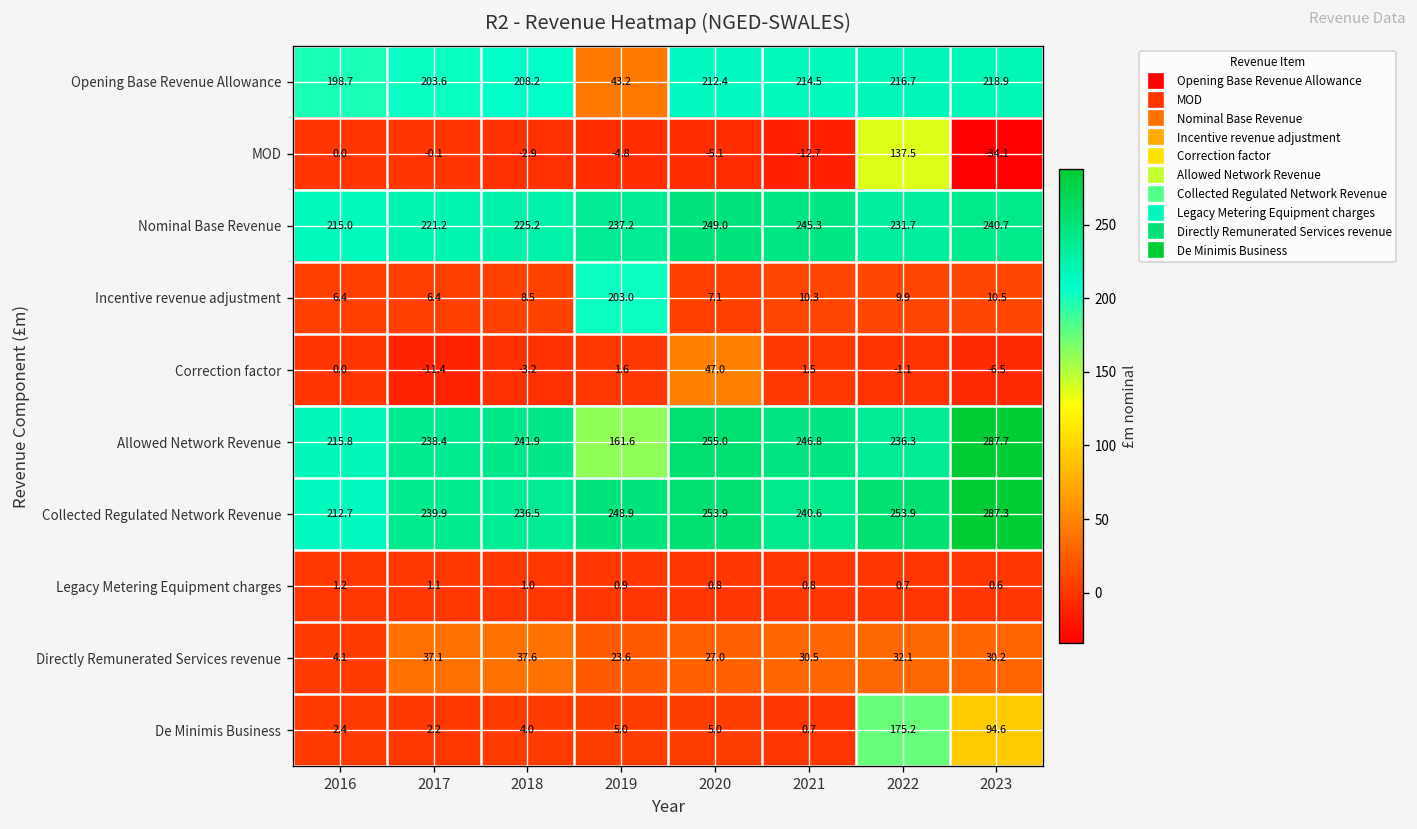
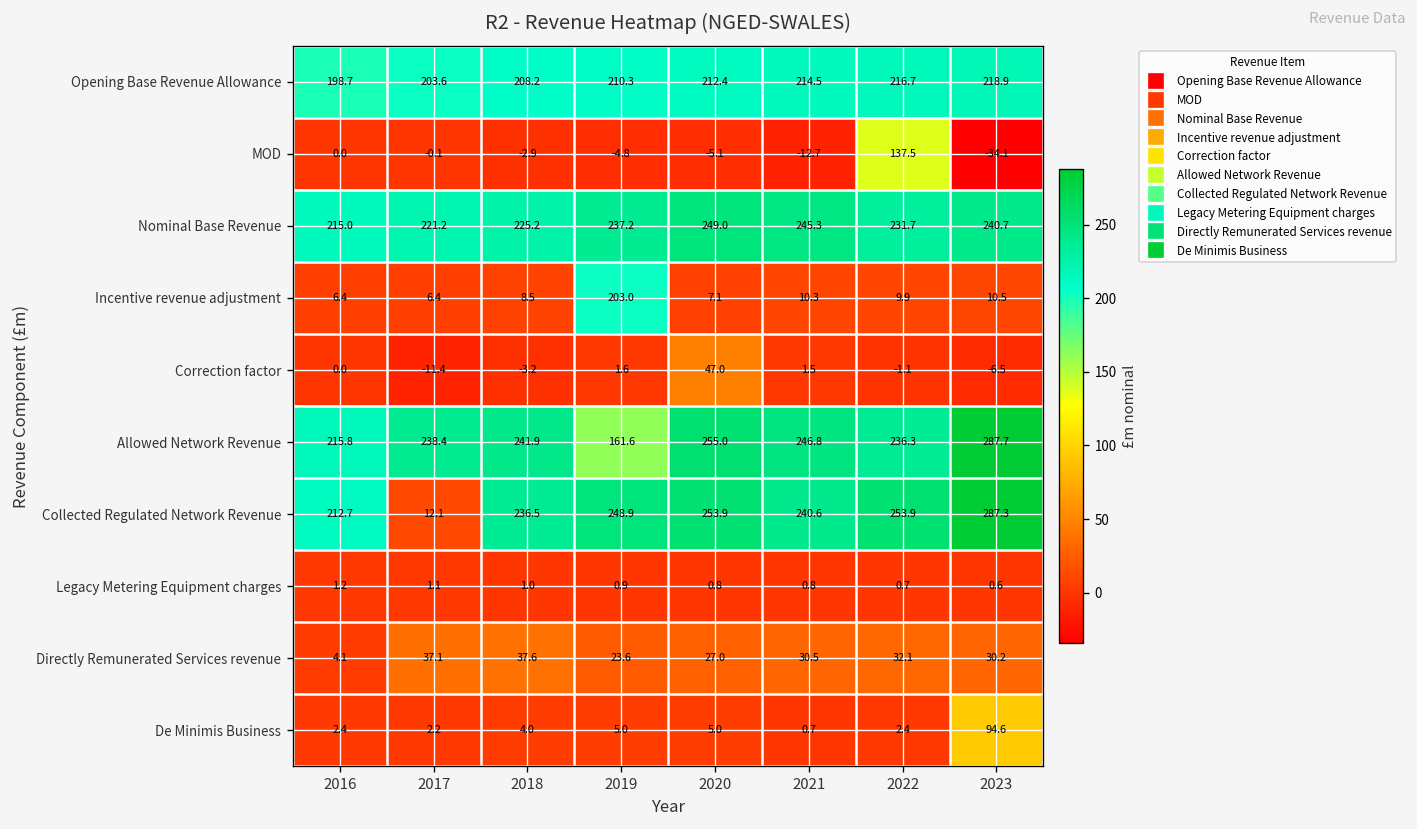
Opening Base Revenue Allowance, 2019: 43.2 -> 210.3
Collected Regulated Network Revenue, 2017: 239.9 -> 12.1
De Minimis Business, 2022: 175.2 -> 2.4
